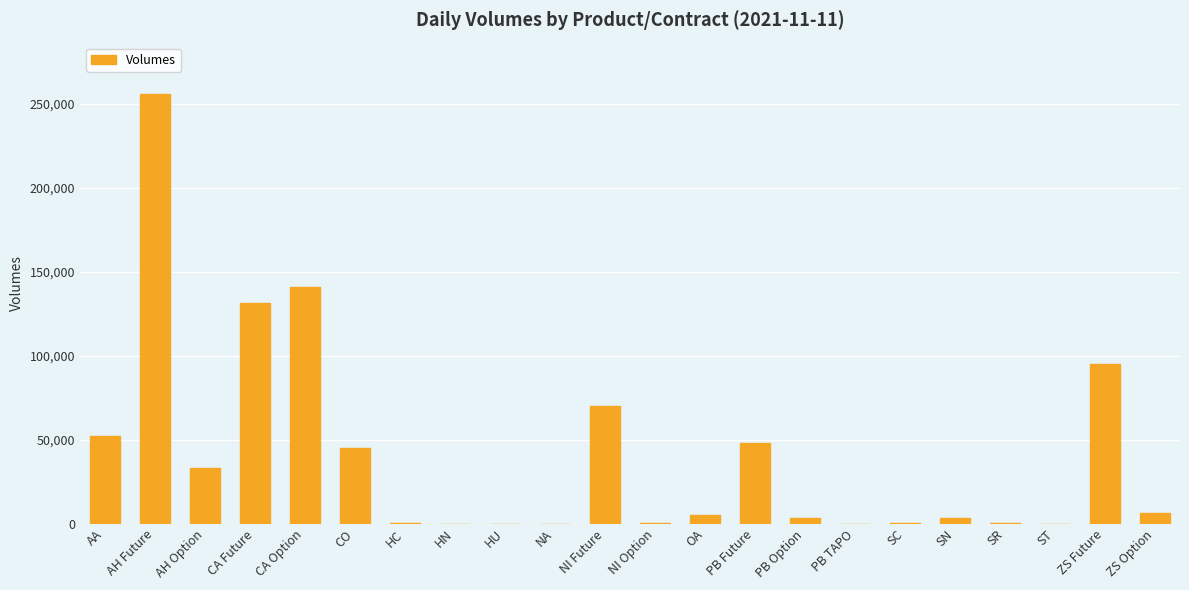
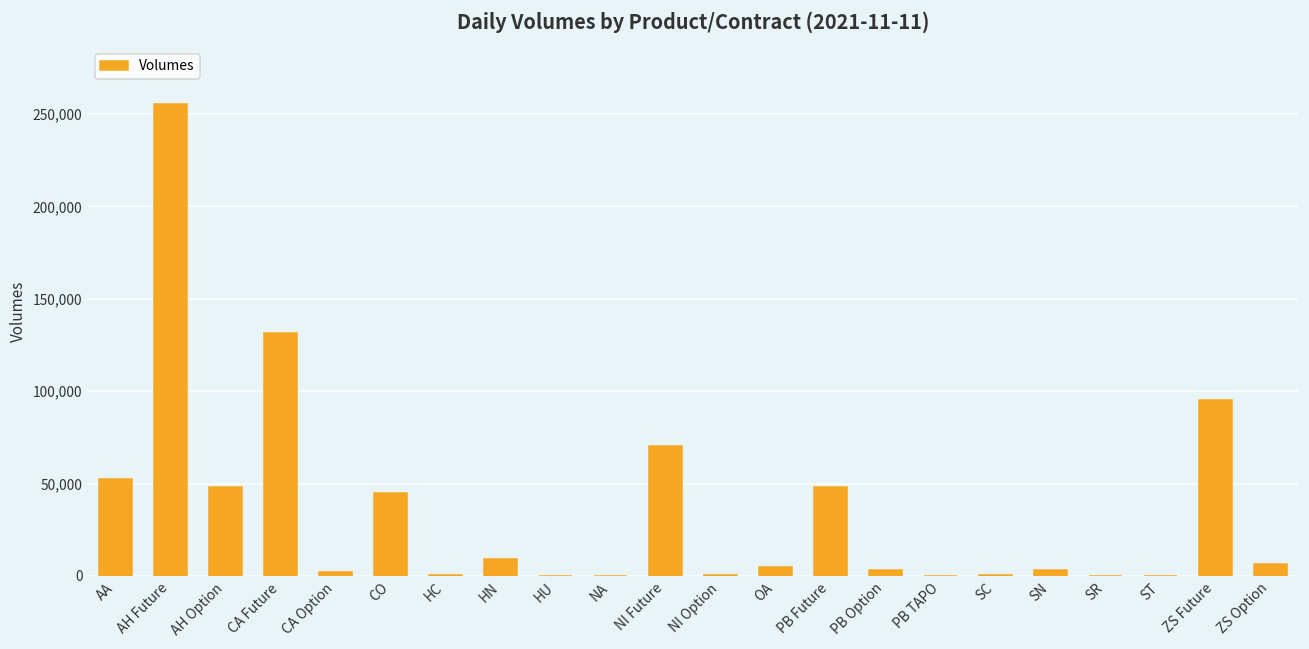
AH Option: 33,000 -> 48,000
CA Option: 141,000 -> 2,000
HN: 0 -> 9,000
